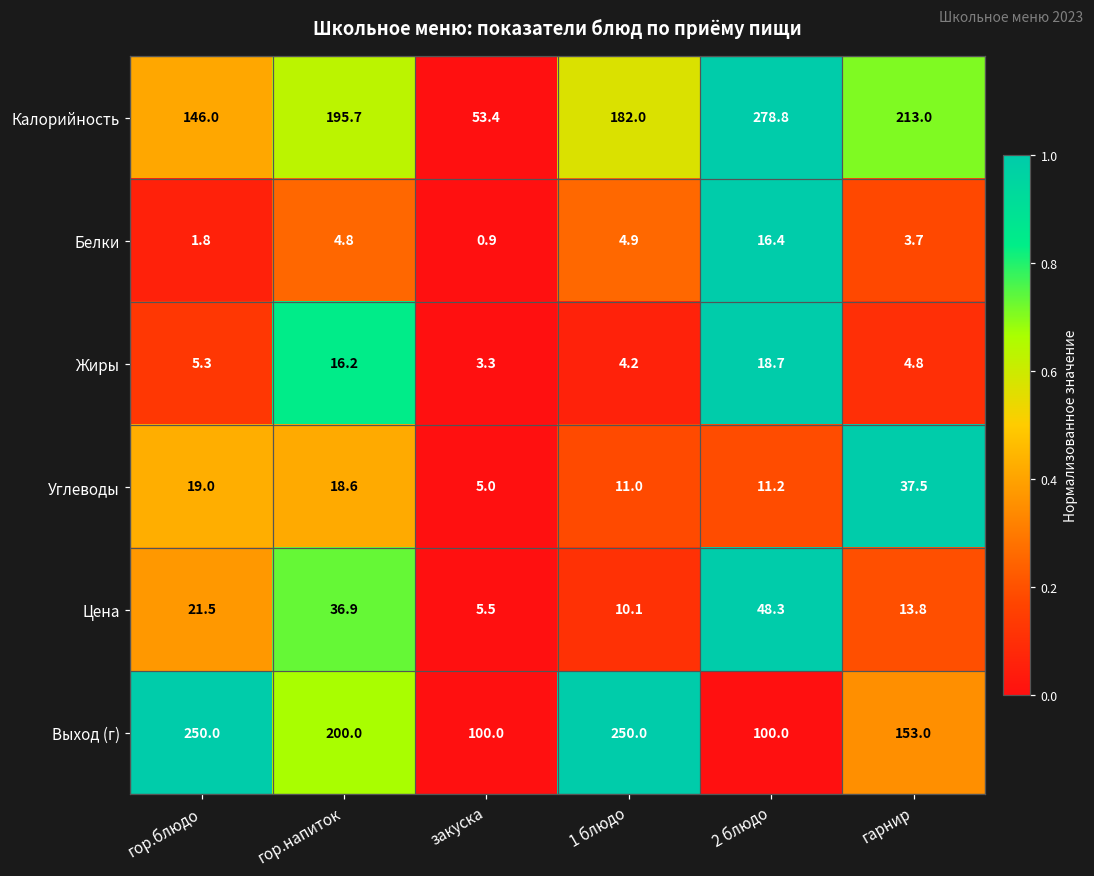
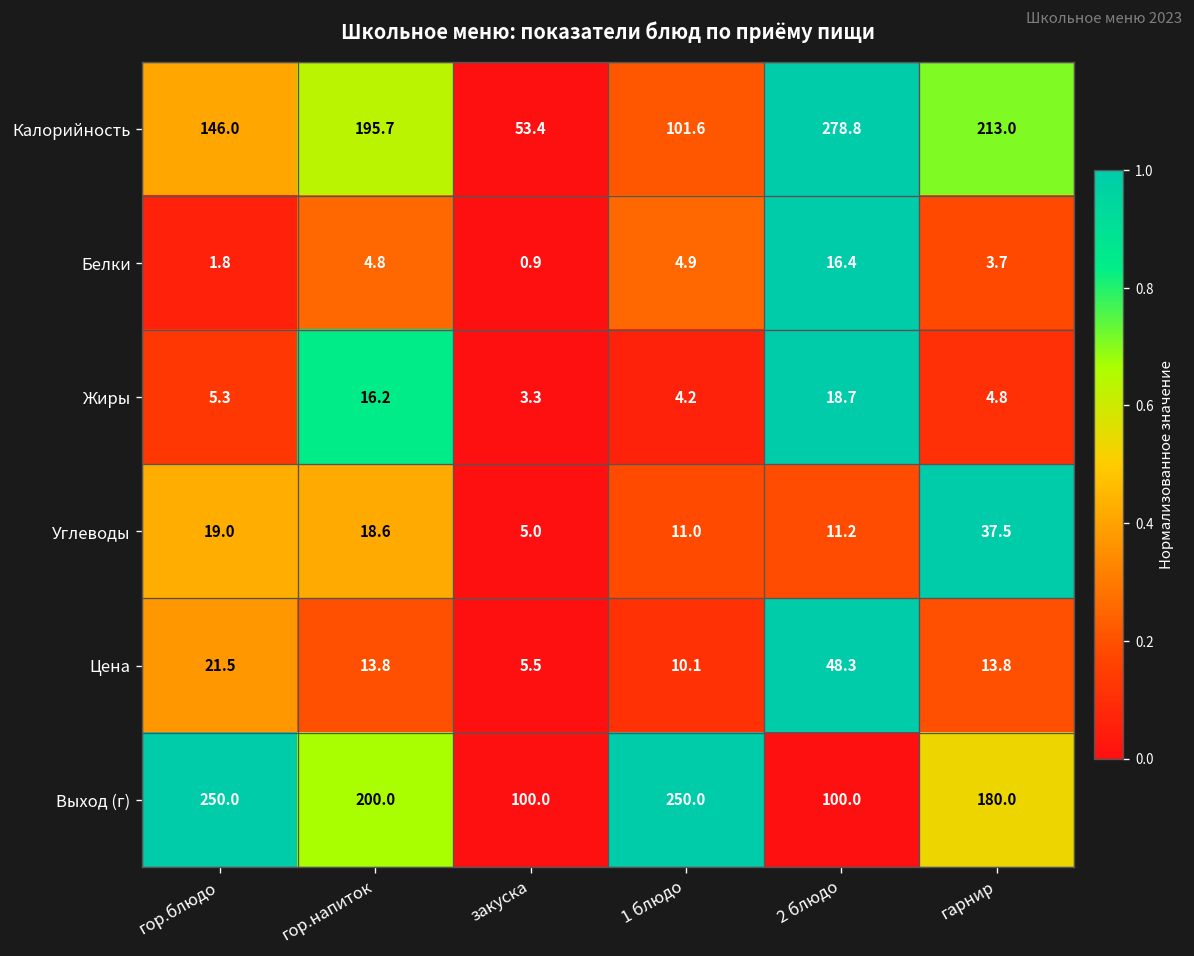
Калорийность, 1 блюдо: 182.0 -> 101.6
Цена, гор.напиток: 36.9 -> 13.8
Выход (г), гарнир: 153.0 -> 180.0
